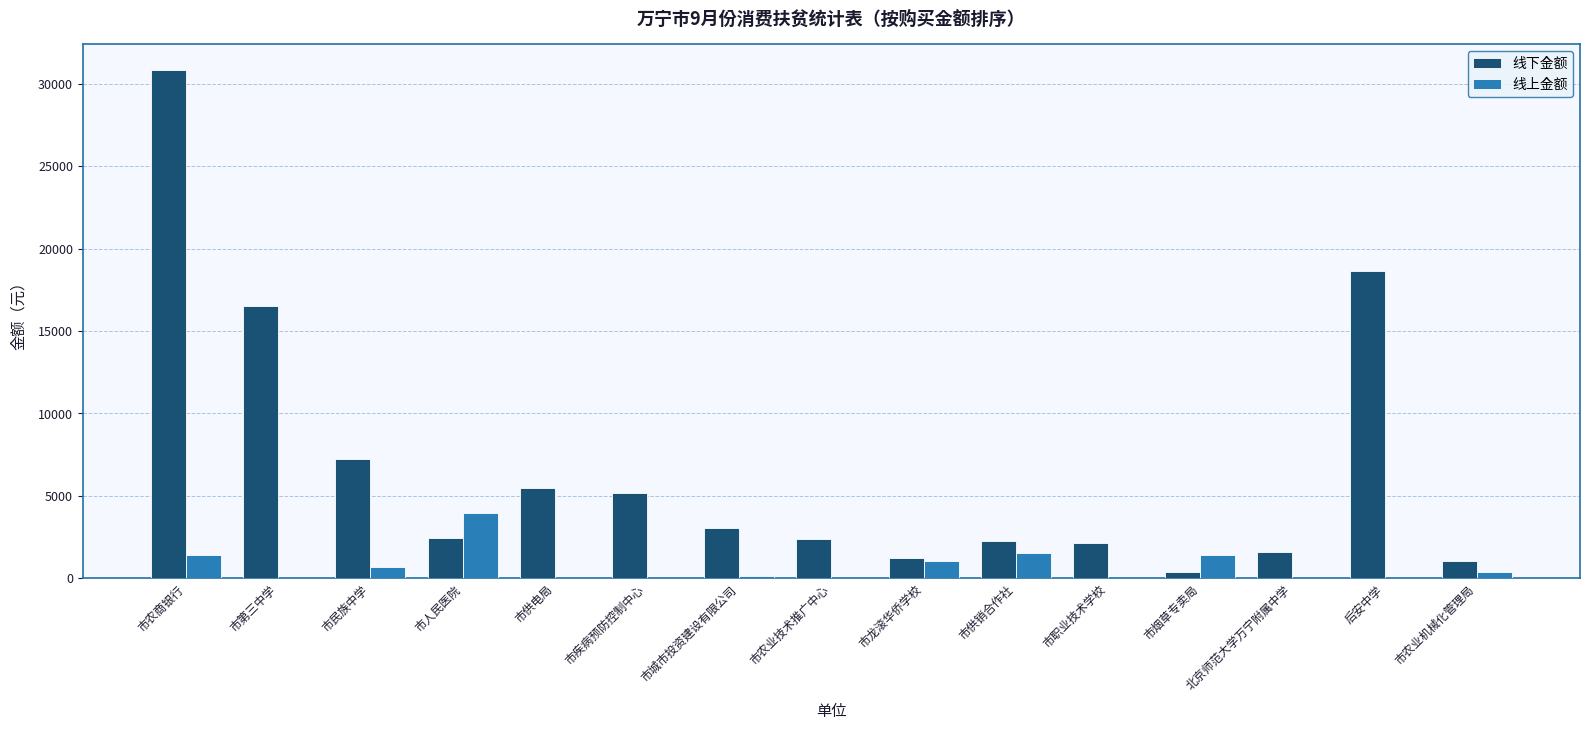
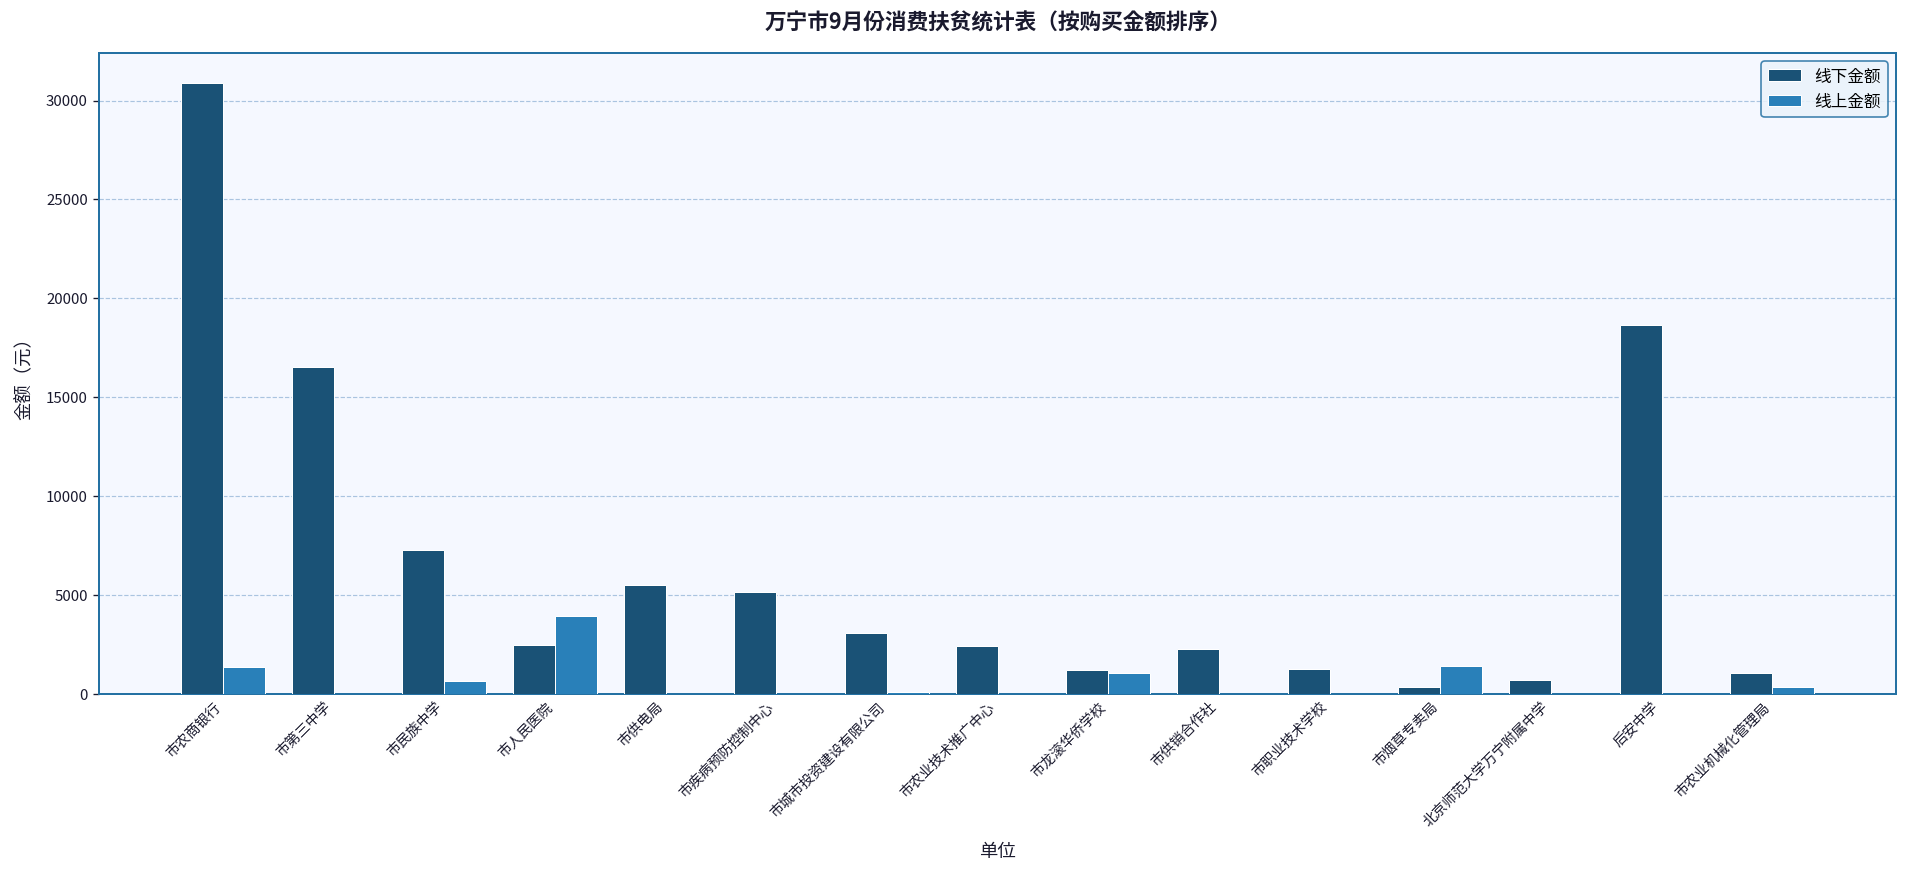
线上金额, 市供销合作社: 1500 -> 0
线下金额, 市职业技术学校: 2100 -> 1300
线下金额, 北京师范大学万宁附属中学: 1600 -> 700
